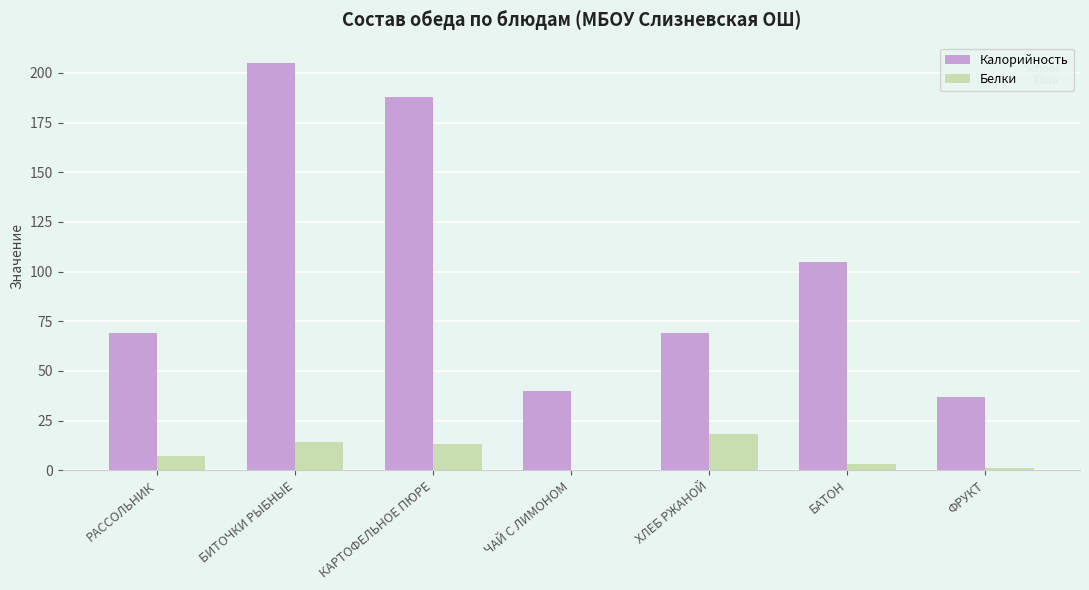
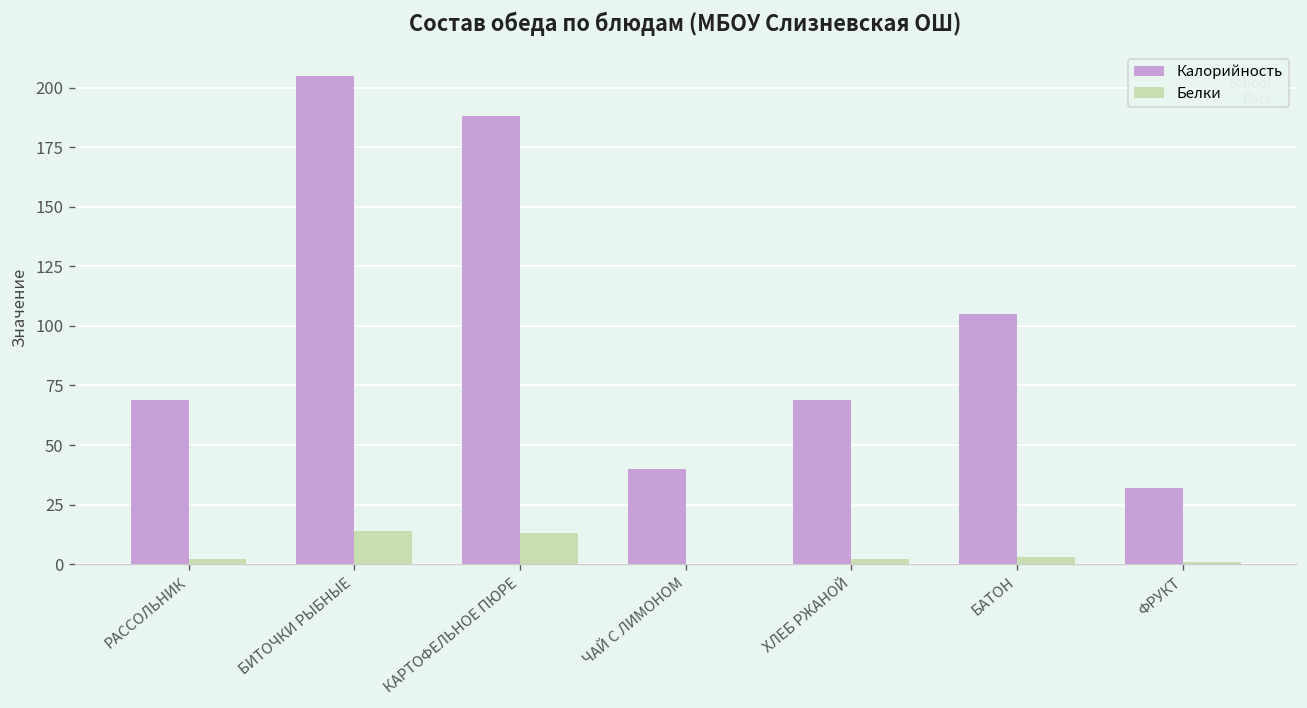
Белки, РАССОЛЬНИК: 7 -> 2
Белки, ХЛЕБ РЖАНОЙ: 18 -> 2
Калорийность, ФРУКТ: 37 -> 32
